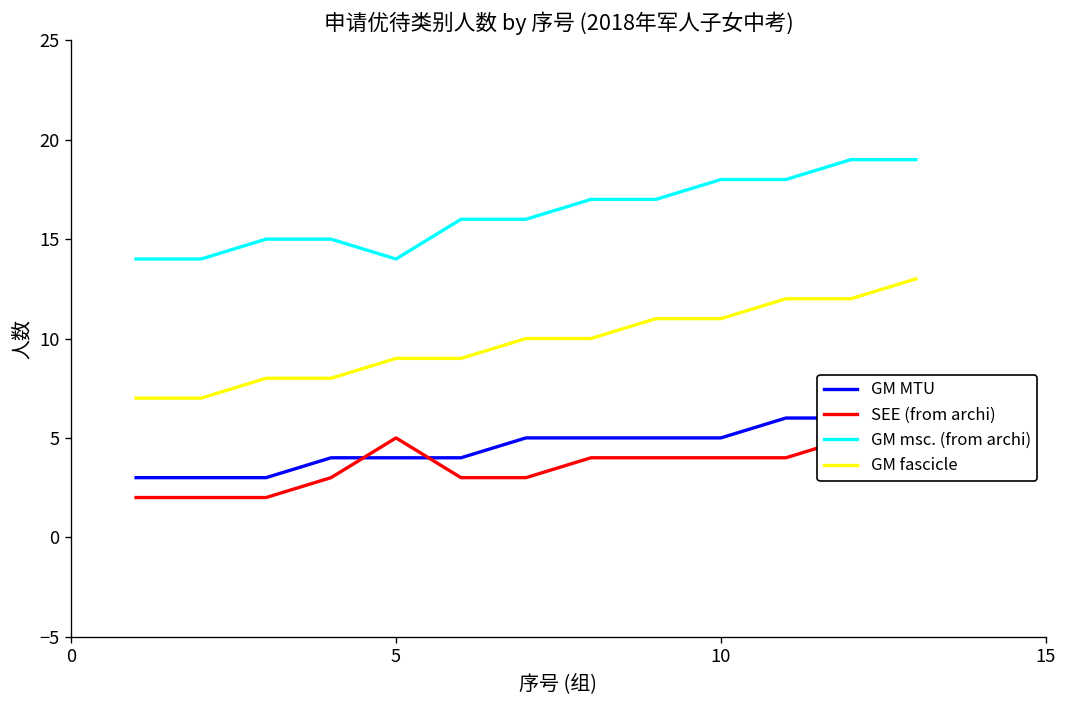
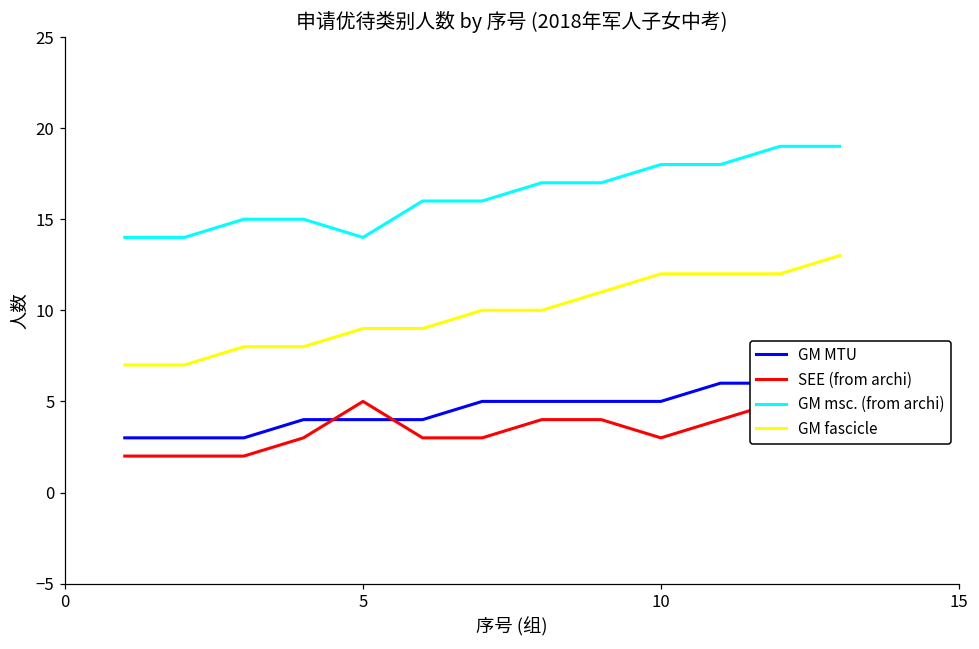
SEE (from archi), 10: 4 -> 3
GM fascicle, 10: 11 -> 12
